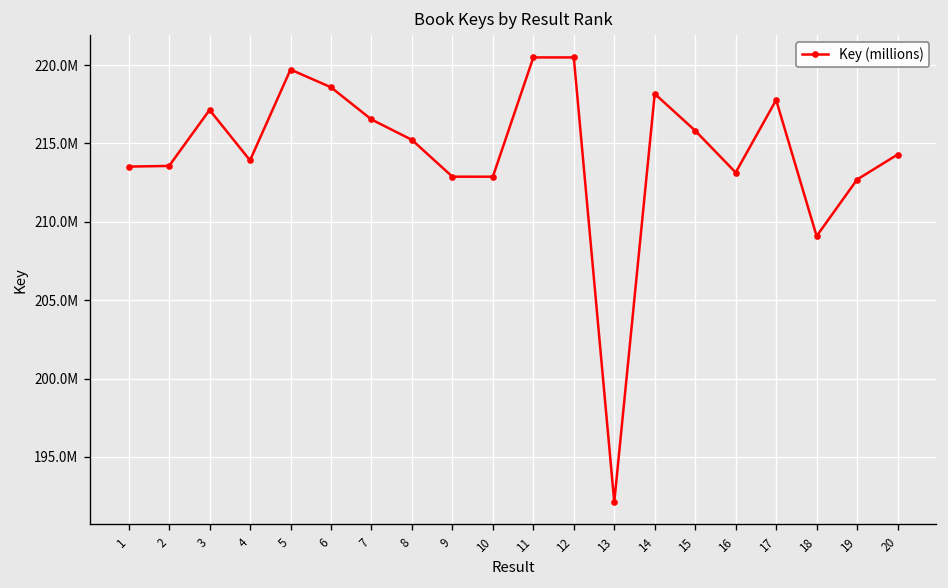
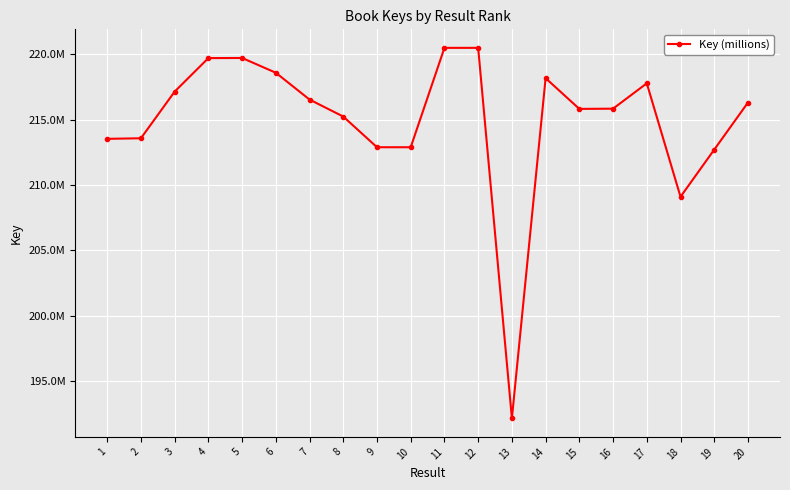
4: 213900000 -> 219700000
16: 213100000 -> 215800000
20: 214300000 -> 216300000
